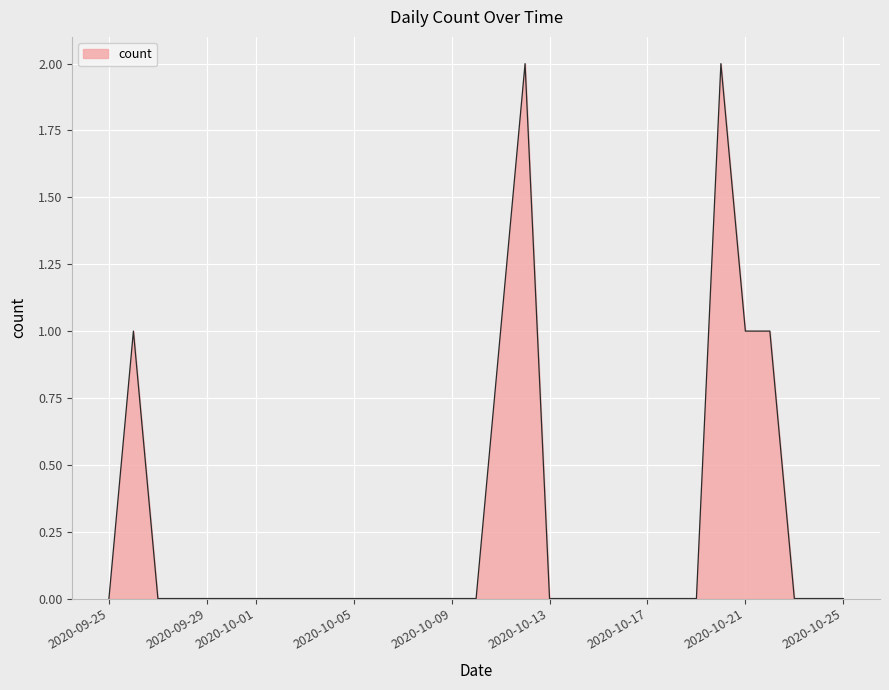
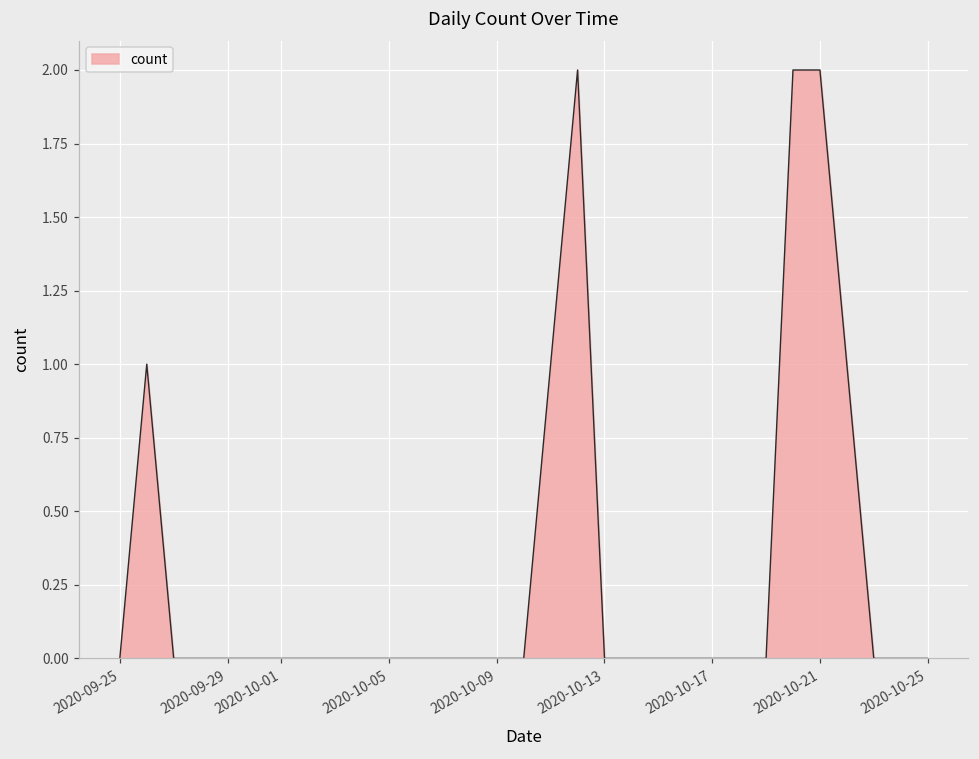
2020-10-21: 1 -> 2
